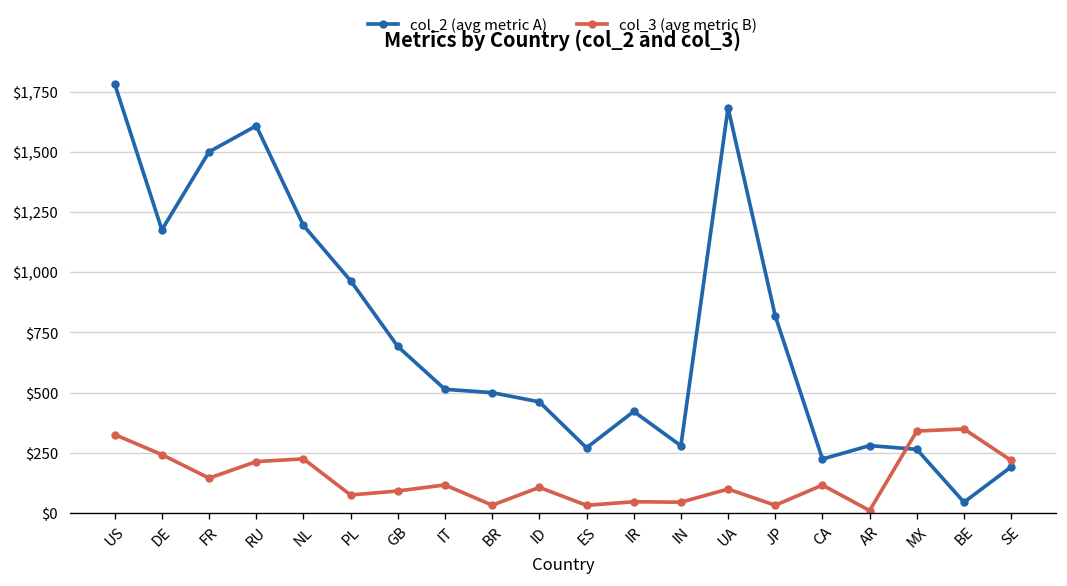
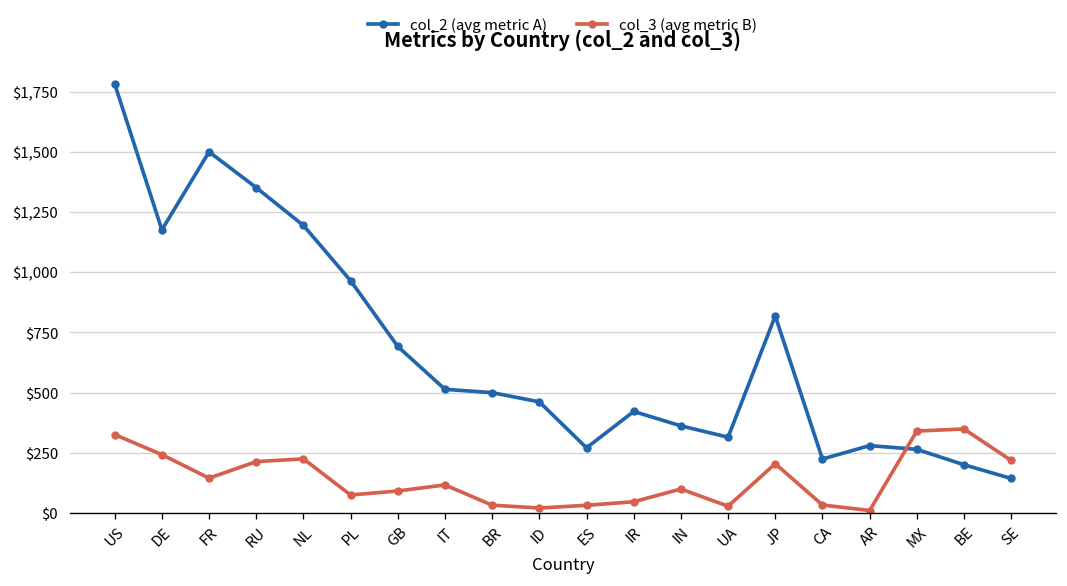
col_2 (avg metric A), RU: $1,610 -> $1,350
col_3 (avg metric B), ID: $110 -> $20
col_2 (avg metric A), IN: $280 -> $360
col_3 (avg metric B), IN: $50 -> $100
col_2 (avg metric A), UA: $1,680 -> $320
col_3 (avg metric B), UA: $100 -> $30
col_3 (avg metric B), JP: $30 -> $210
col_3 (avg metric B), CA: $120 -> $30
col_2 (avg metric A), BE: $50 -> $200
col_2 (avg metric A), SE: $190 -> $140
